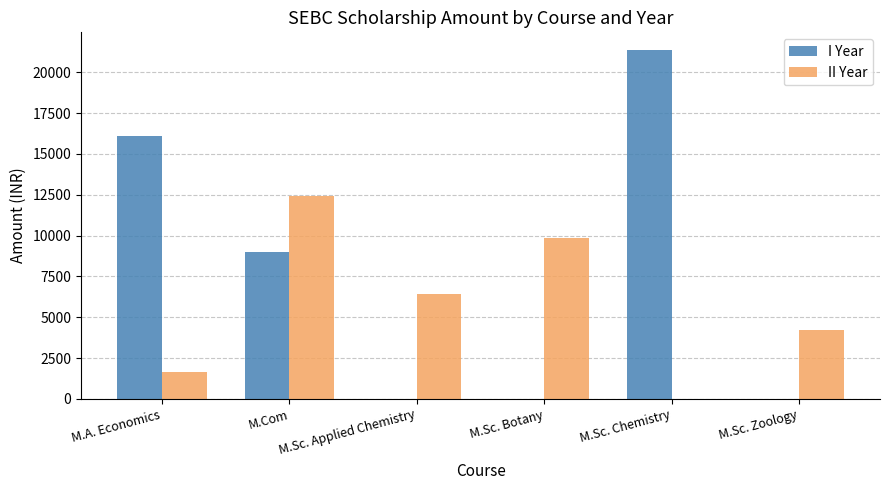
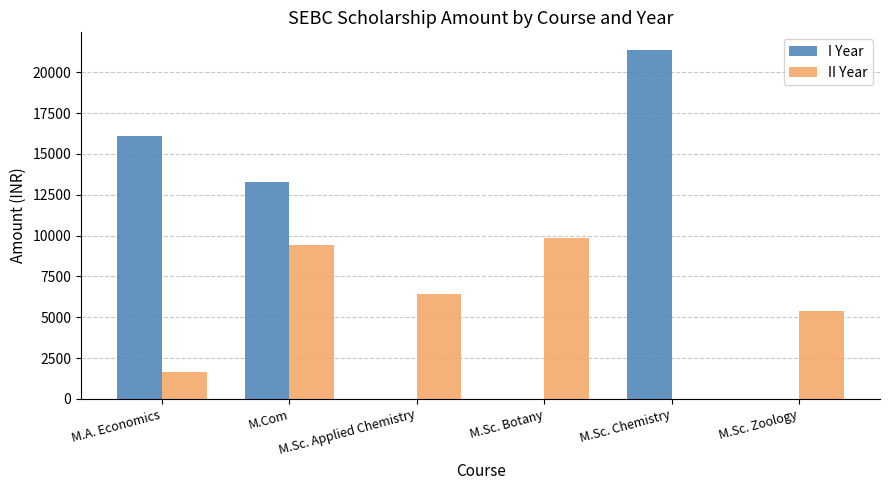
I Year, M.Com: 9000 -> 13300
II Year, M.Com: 12400 -> 9400
II Year, M.Sc. Zoology: 4200 -> 5400
